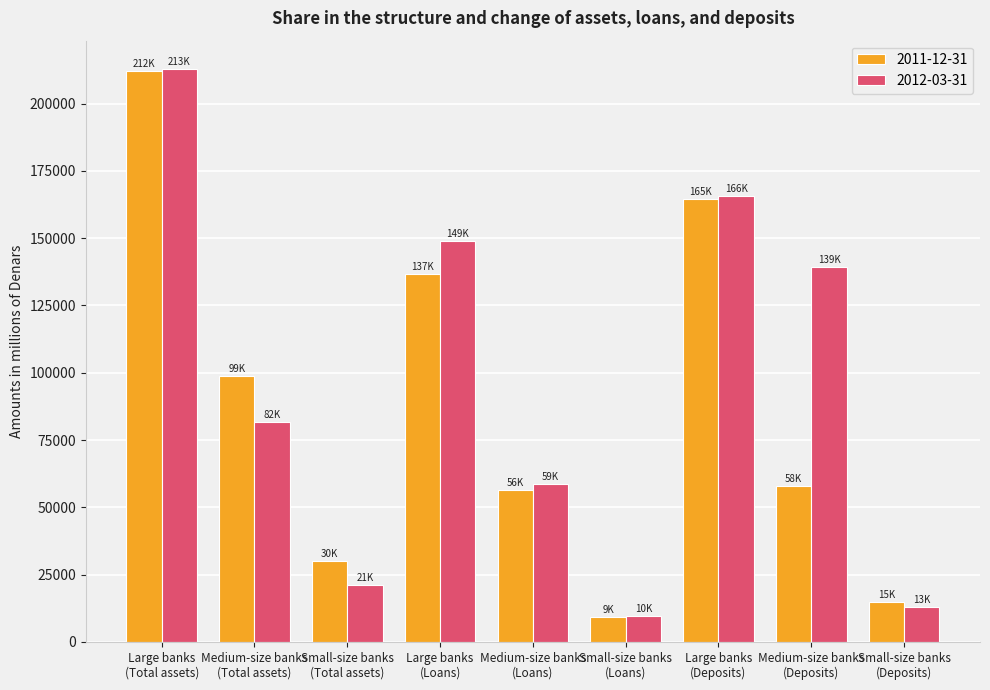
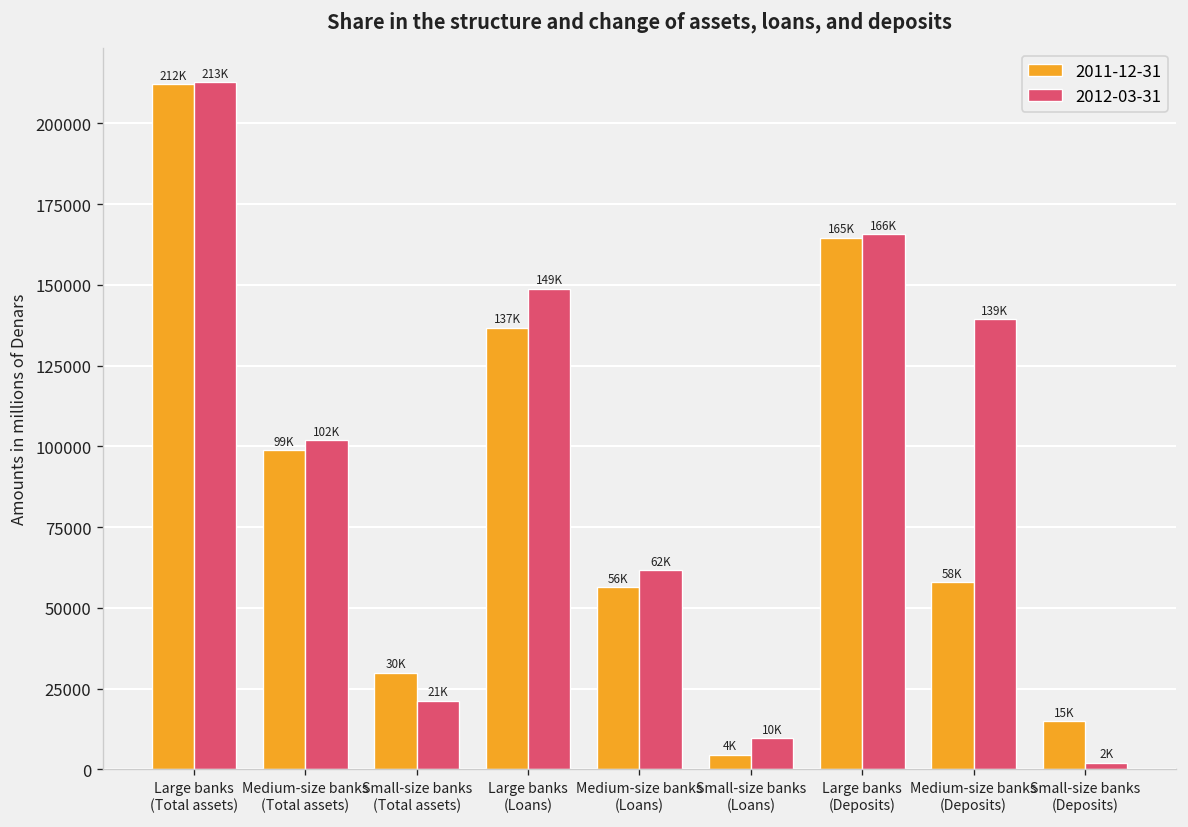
2012-03-31, Medium-size banks (Total assets): 82K -> 102K
2012-03-31, Medium-size banks (Loans): 59K -> 62K
2011-12-31, Small-size banks (Loans): 9K -> 4K
2012-03-31, Small-size banks (Deposits): 13K -> 2K
